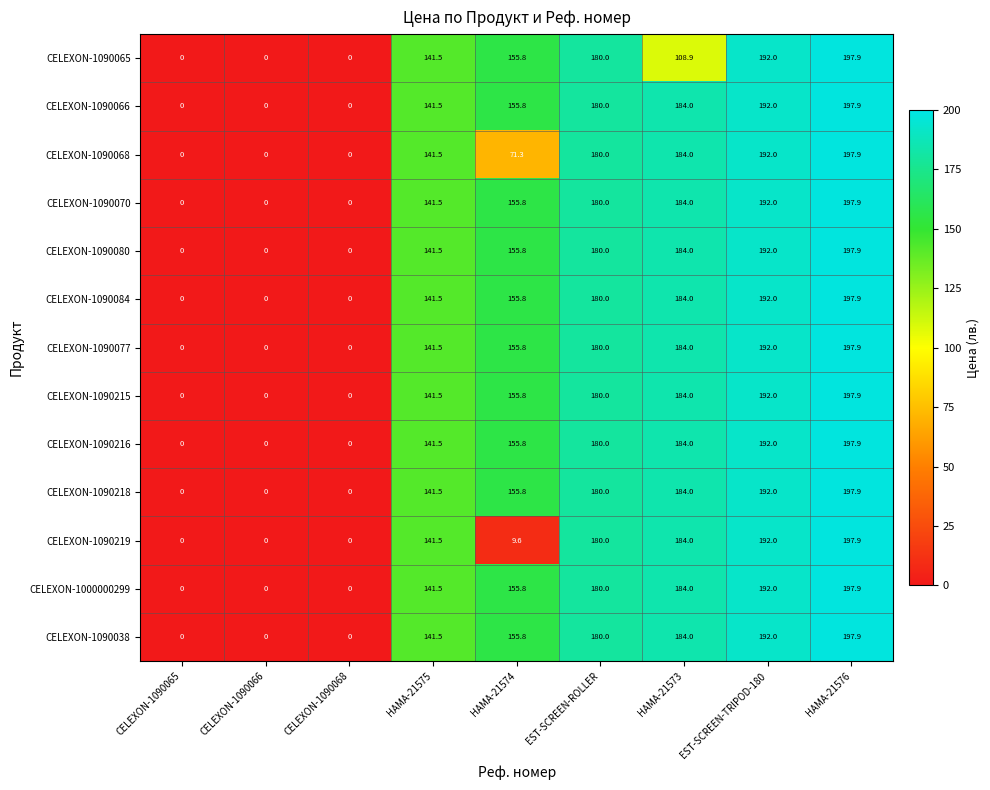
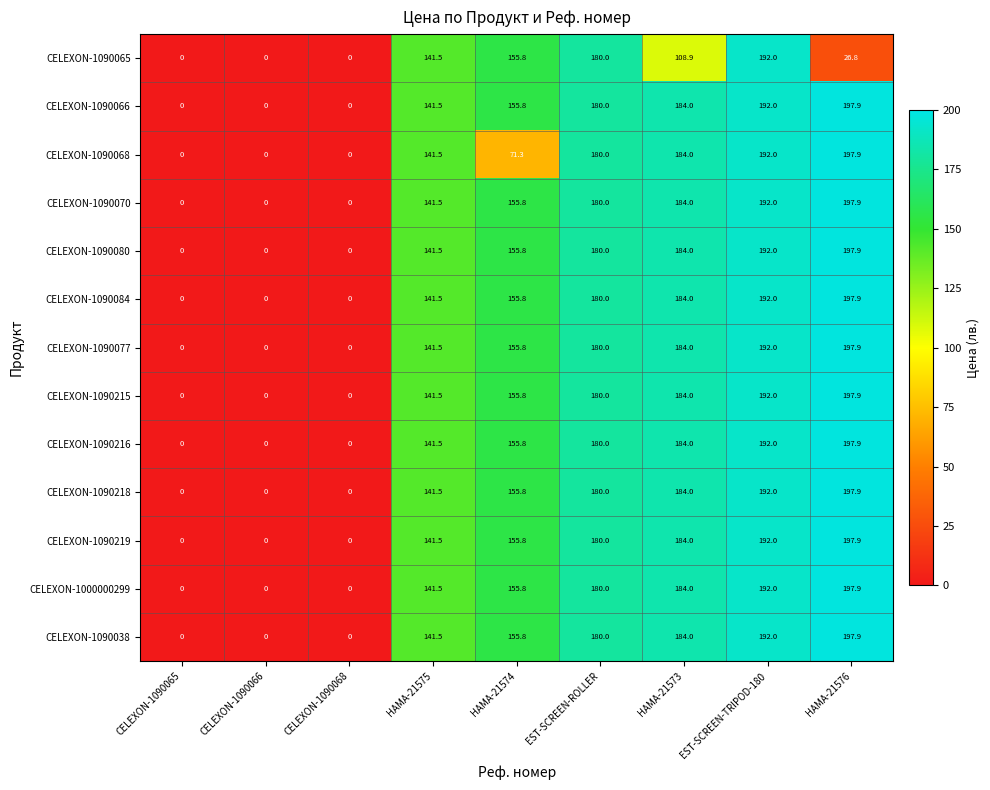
CELEXON-1090065, HAMA-21576: 197.9 -> 26.8
CELEXON-1090219, HAMA-21574: 9.6 -> 155.8
